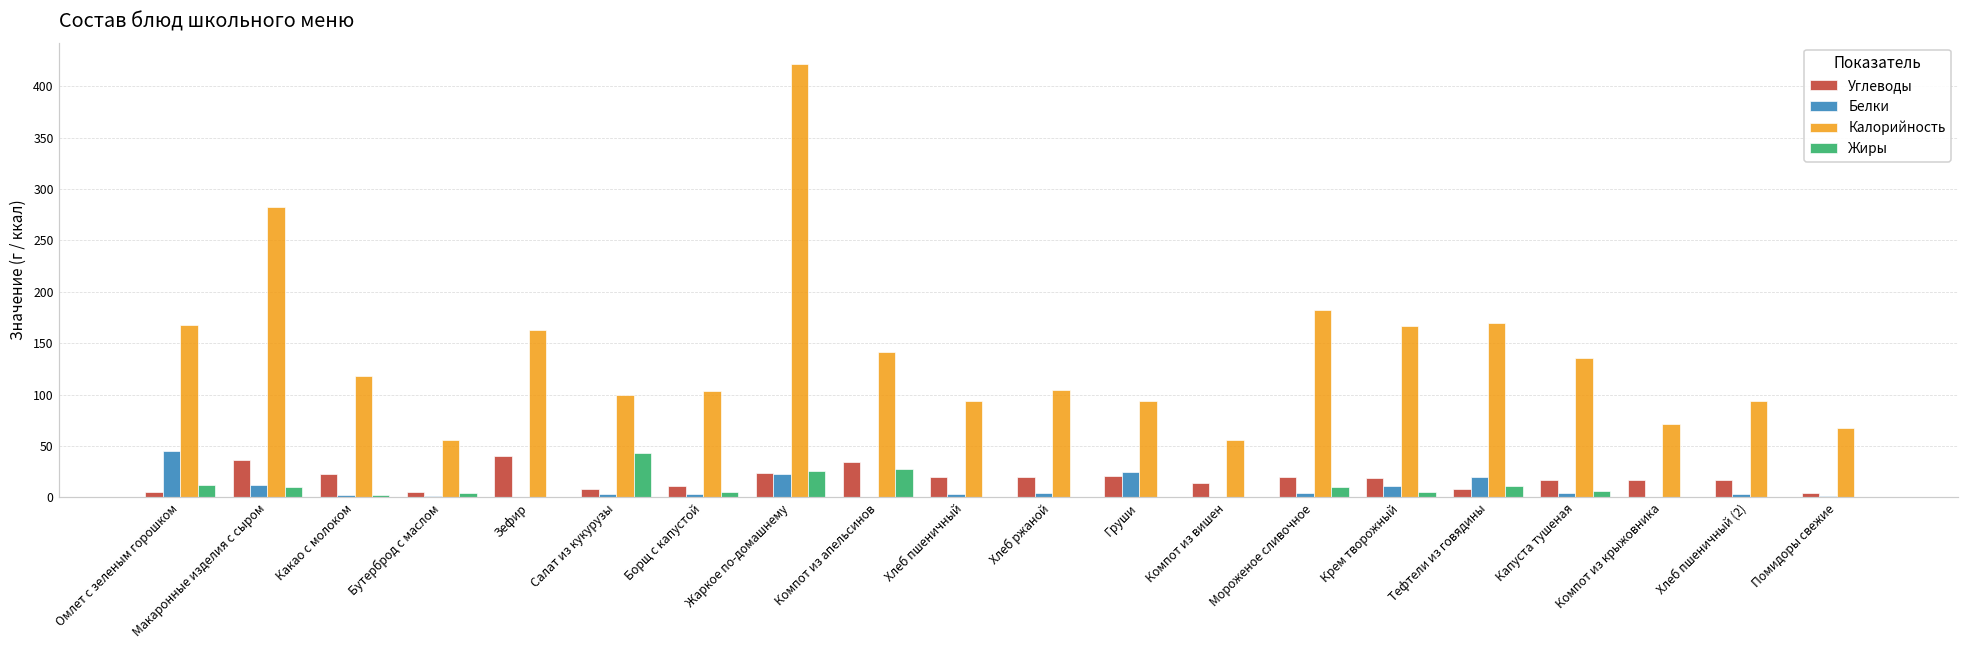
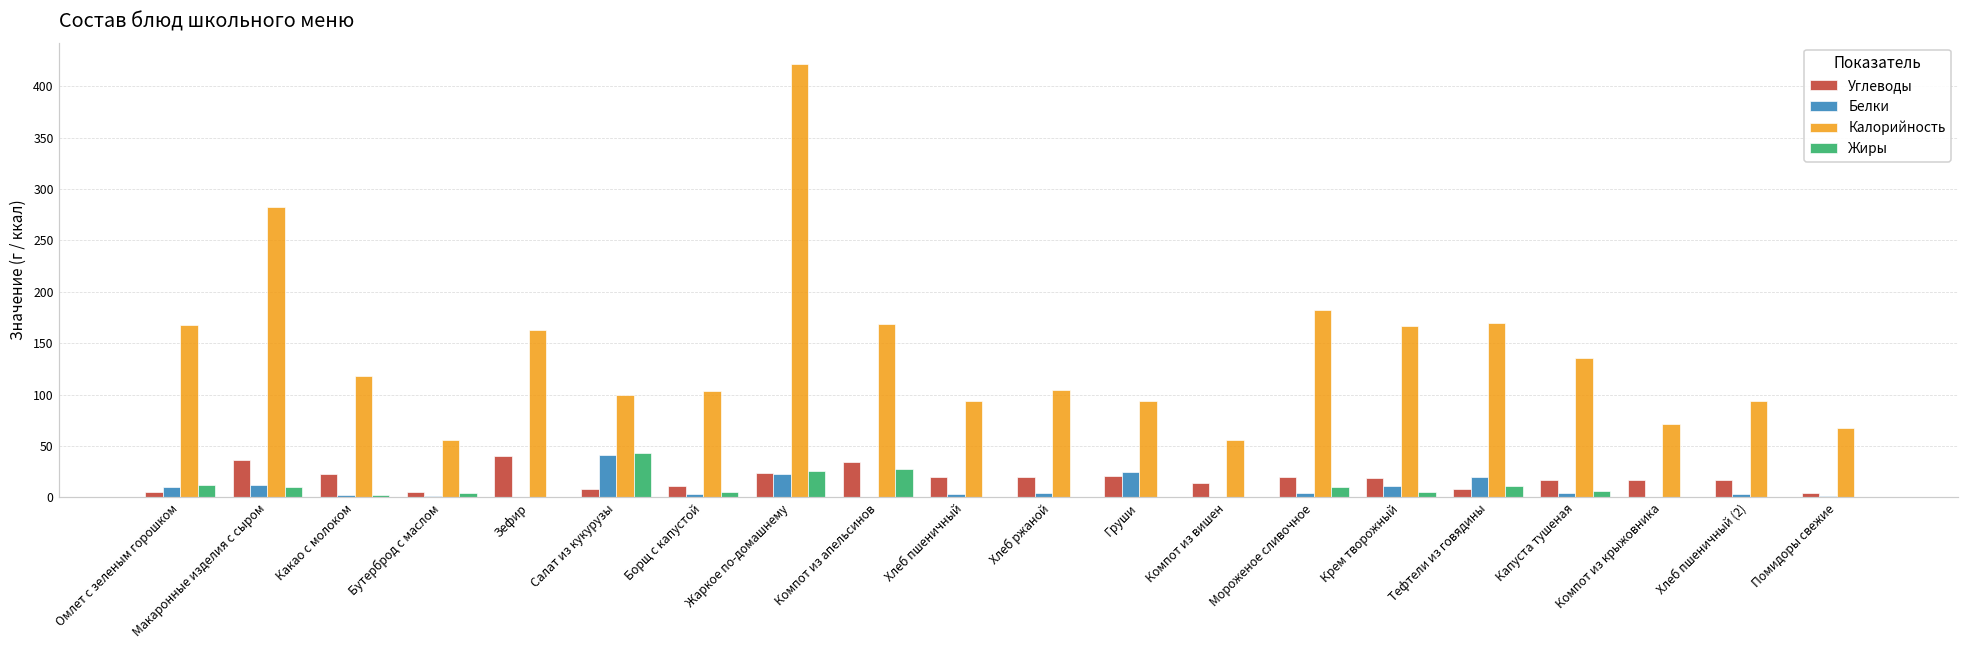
Белки, Омлет с зеленым горошком: 50 -> 10
Белки, Салат из кукурузы: 0 -> 40
Калорийность, Компот из апельсинов: 140 -> 170
